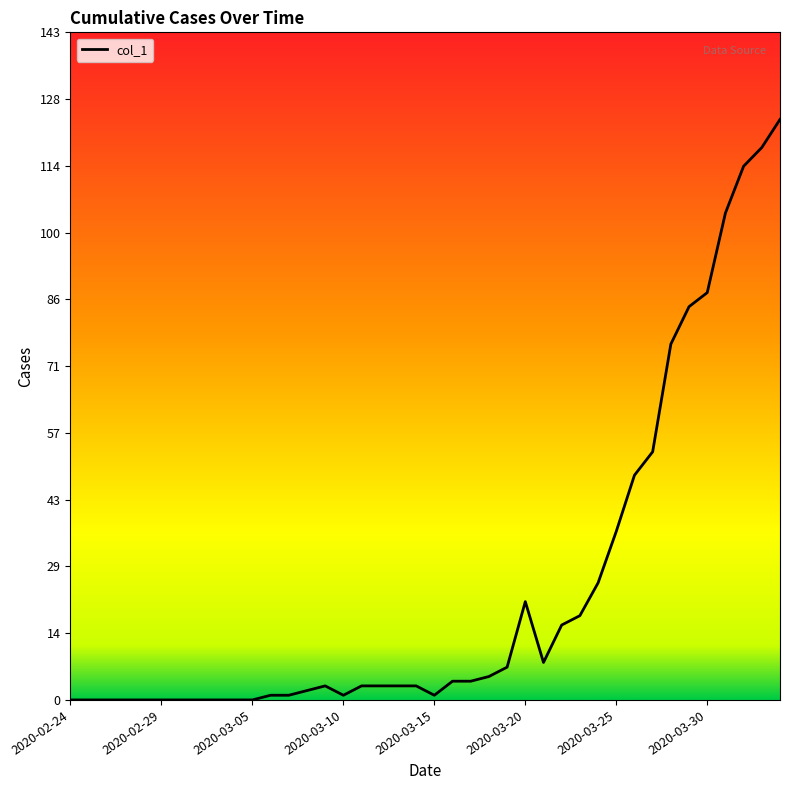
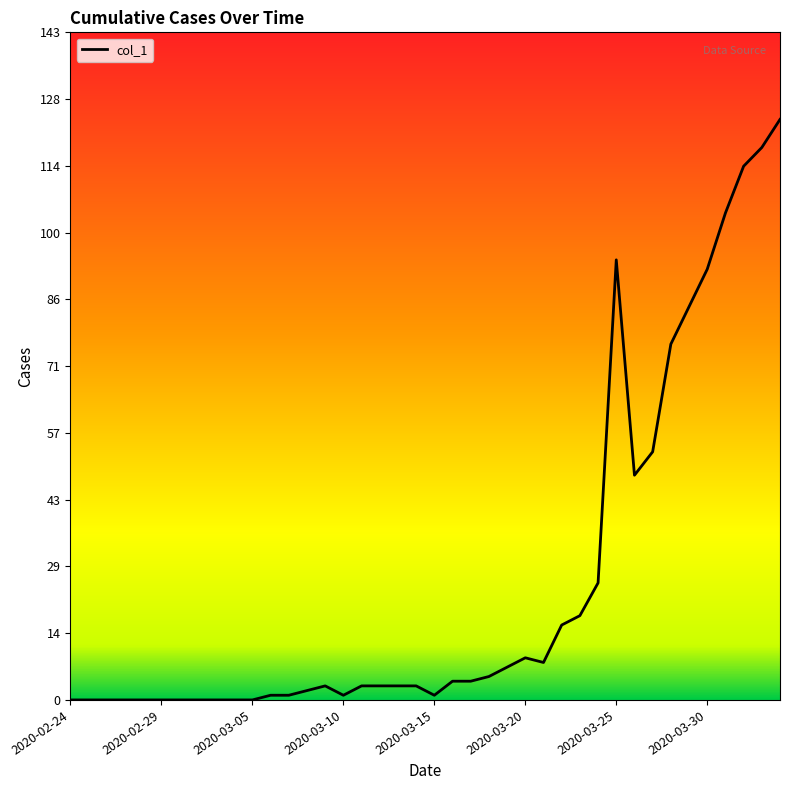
2020-03-20: 21 -> 9
2020-03-25: 36 -> 94
2020-03-30: 87 -> 92
